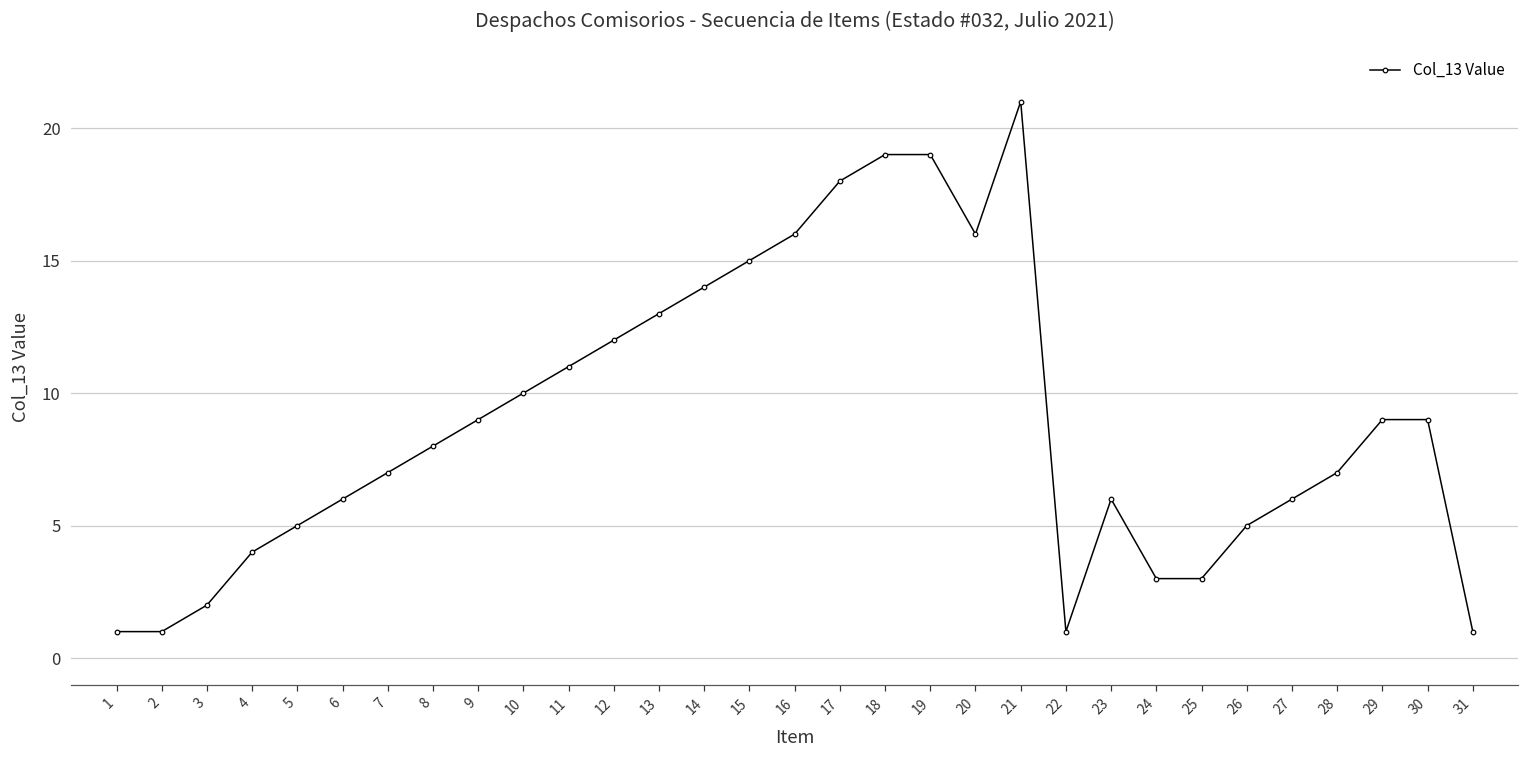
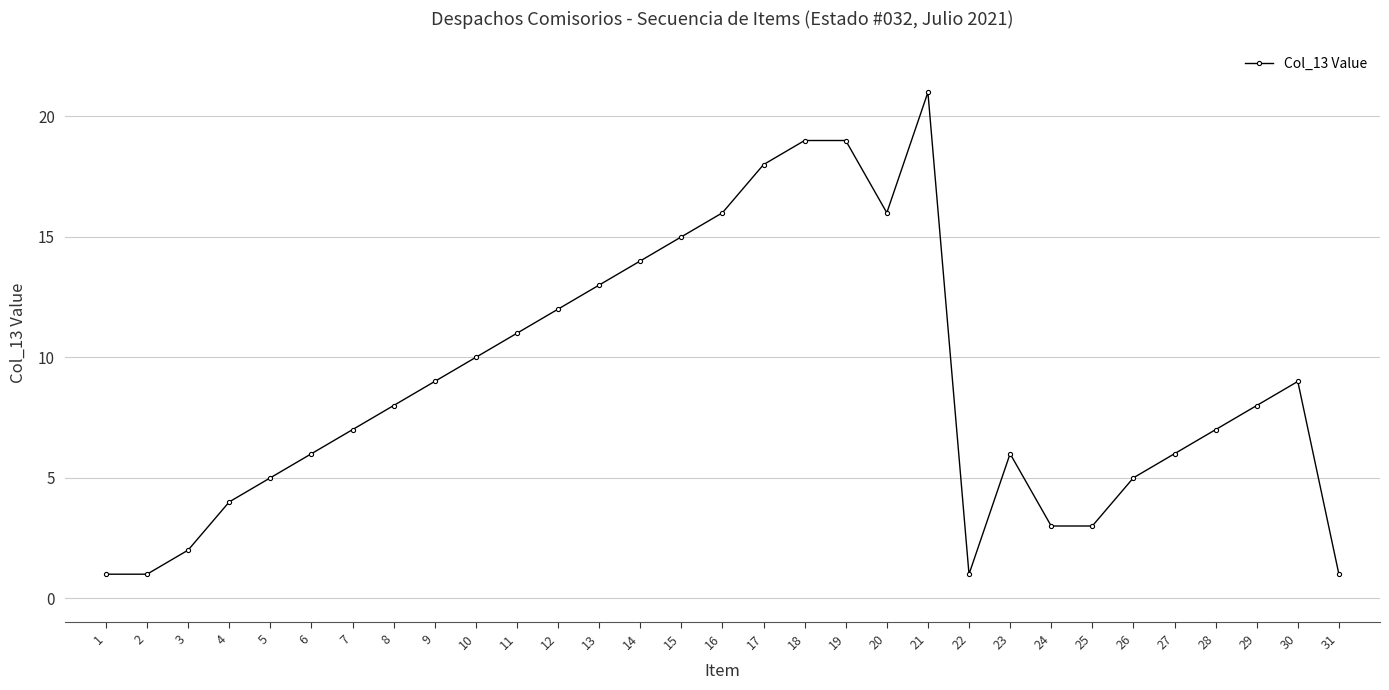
29: 9 -> 8
